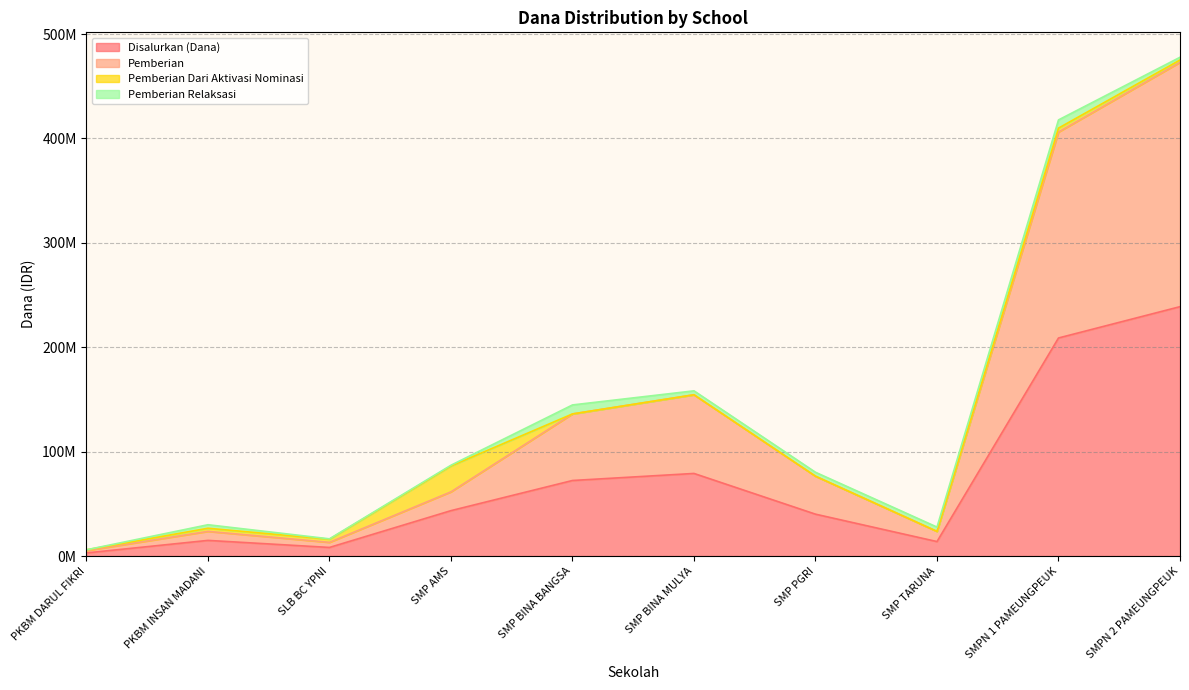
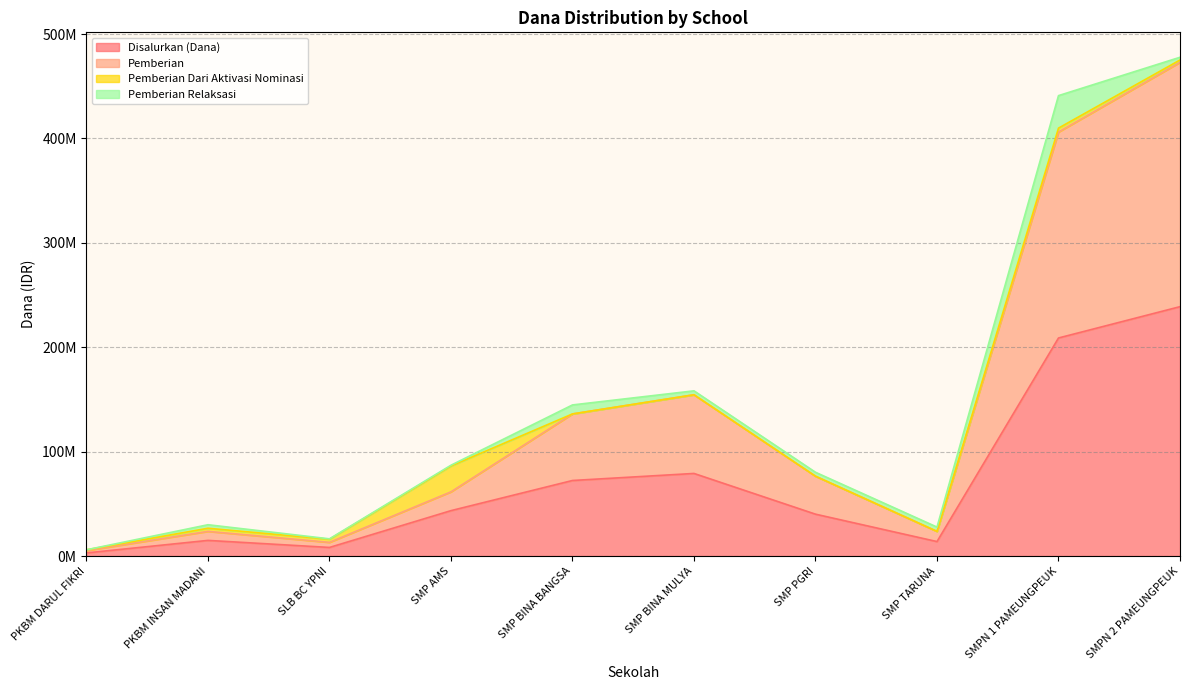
Pemberian Relaksasi, SMPN 1 PAMEUNGPEUK: 8000000 -> 31000000
